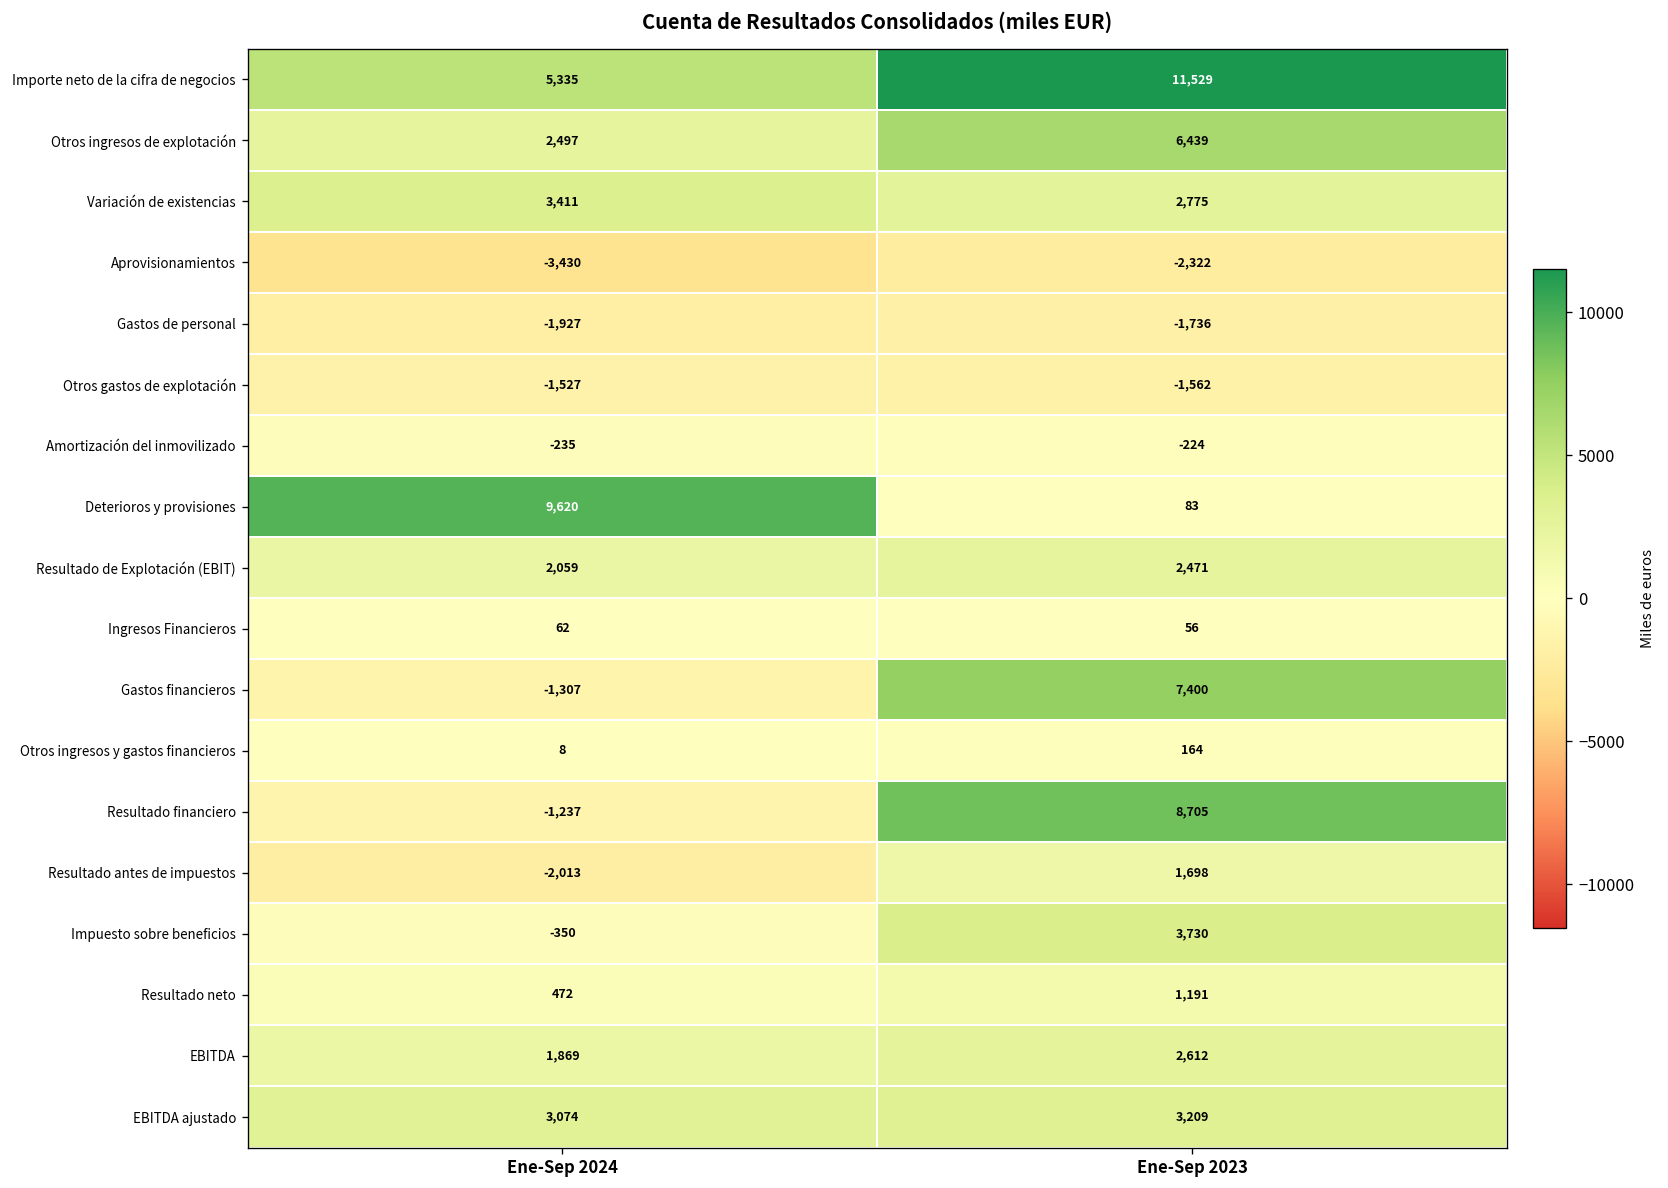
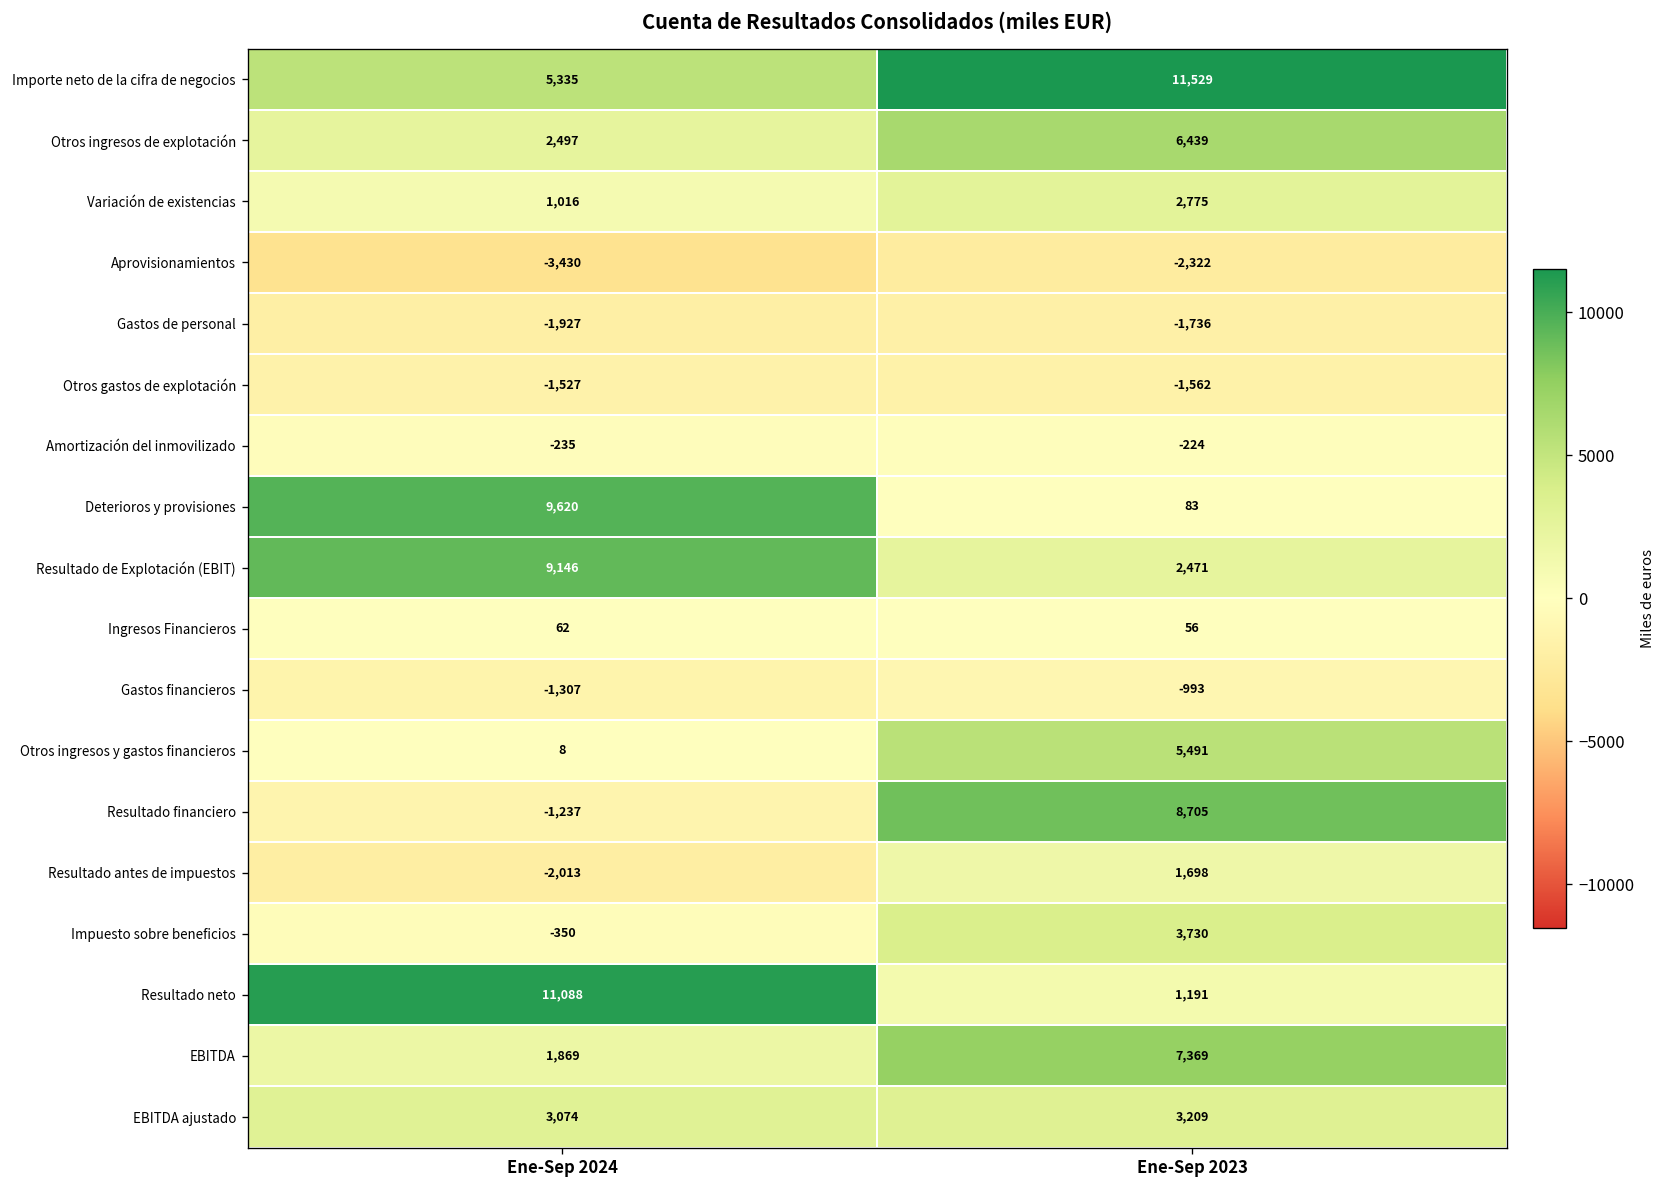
Variación de existencias, Ene-Sep 2024: 3,411 -> 1,016
Resultado de Explotación (EBIT), Ene-Sep 2024: 2,059 -> 9,146
Gastos financieros, Ene-Sep 2023: 7,400 -> -993
Otros ingresos y gastos financieros, Ene-Sep 2023: 164 -> 5,491
Resultado neto, Ene-Sep 2024: 472 -> 11,088
EBITDA, Ene-Sep 2023: 2,612 -> 7,369
